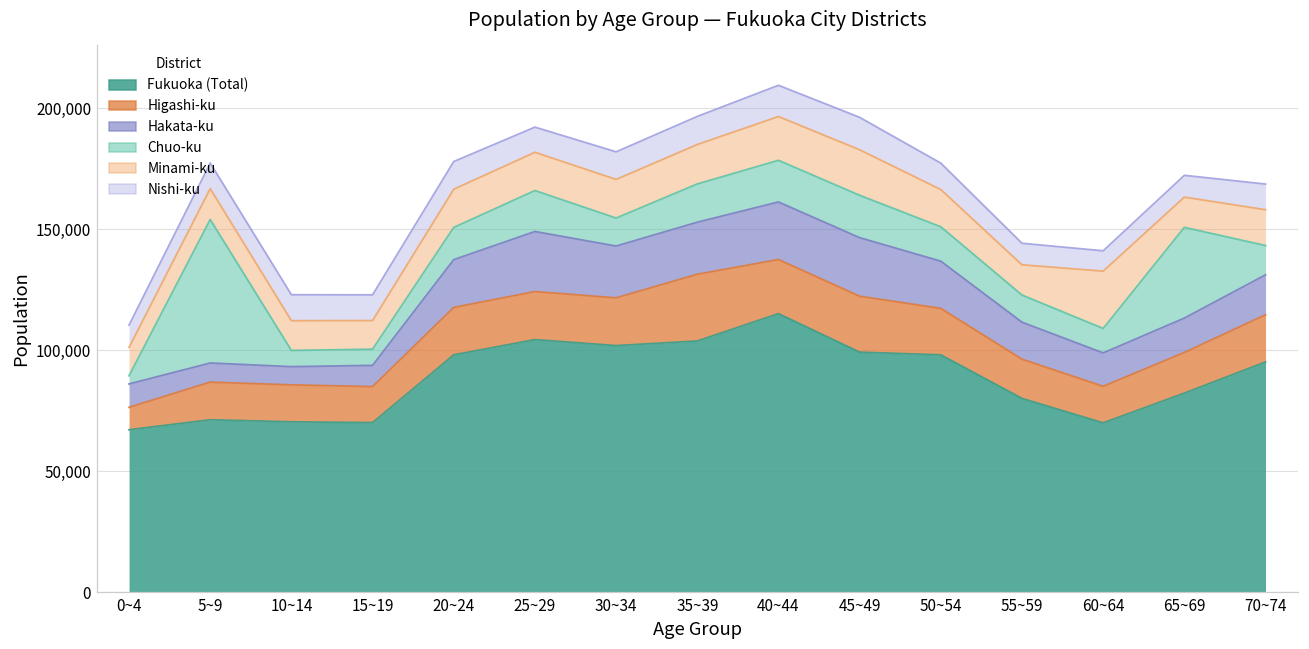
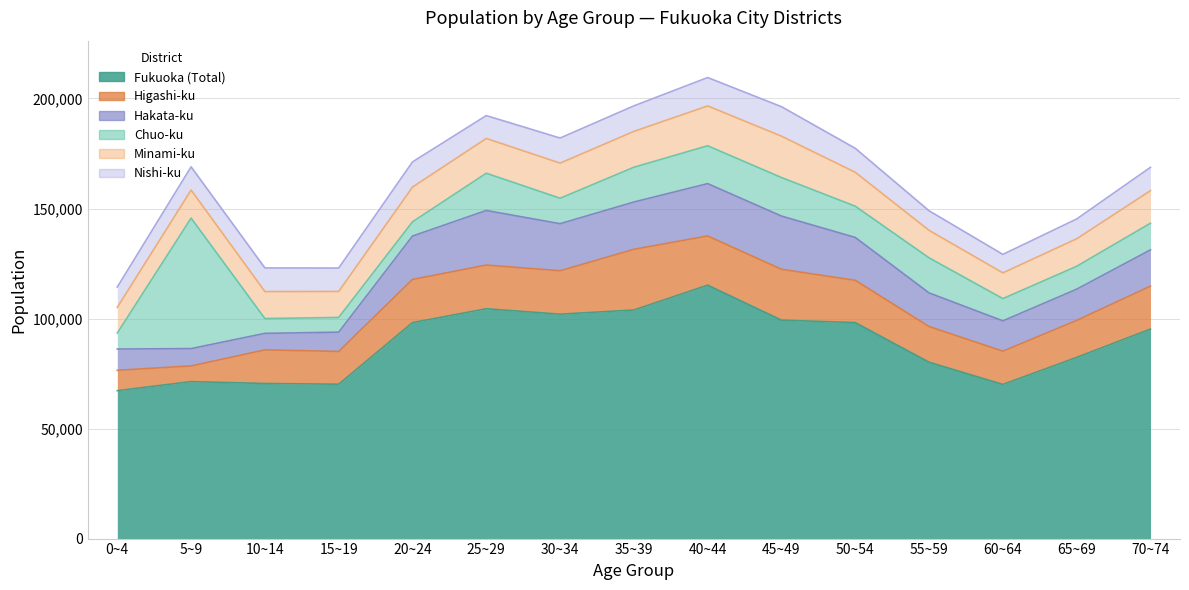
Chuo-ku, 0~4: 3,000 -> 7,000
Higashi-ku, 5~9: 16,000 -> 7,000
Chuo-ku, 20~24: 13,000 -> 6,000
Chuo-ku, 55~59: 11,000 -> 16,000
Minami-ku, 60~64: 24,000 -> 12,000
Chuo-ku, 65~69: 37,000 -> 10,000
